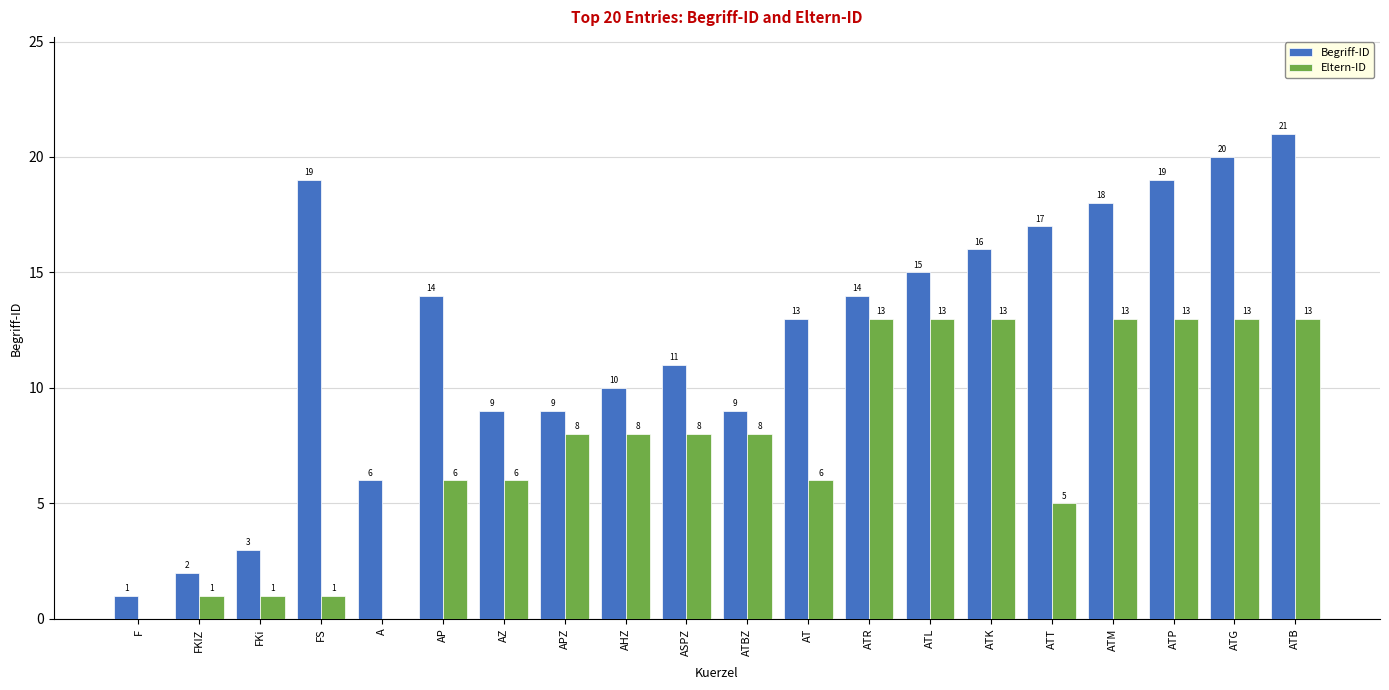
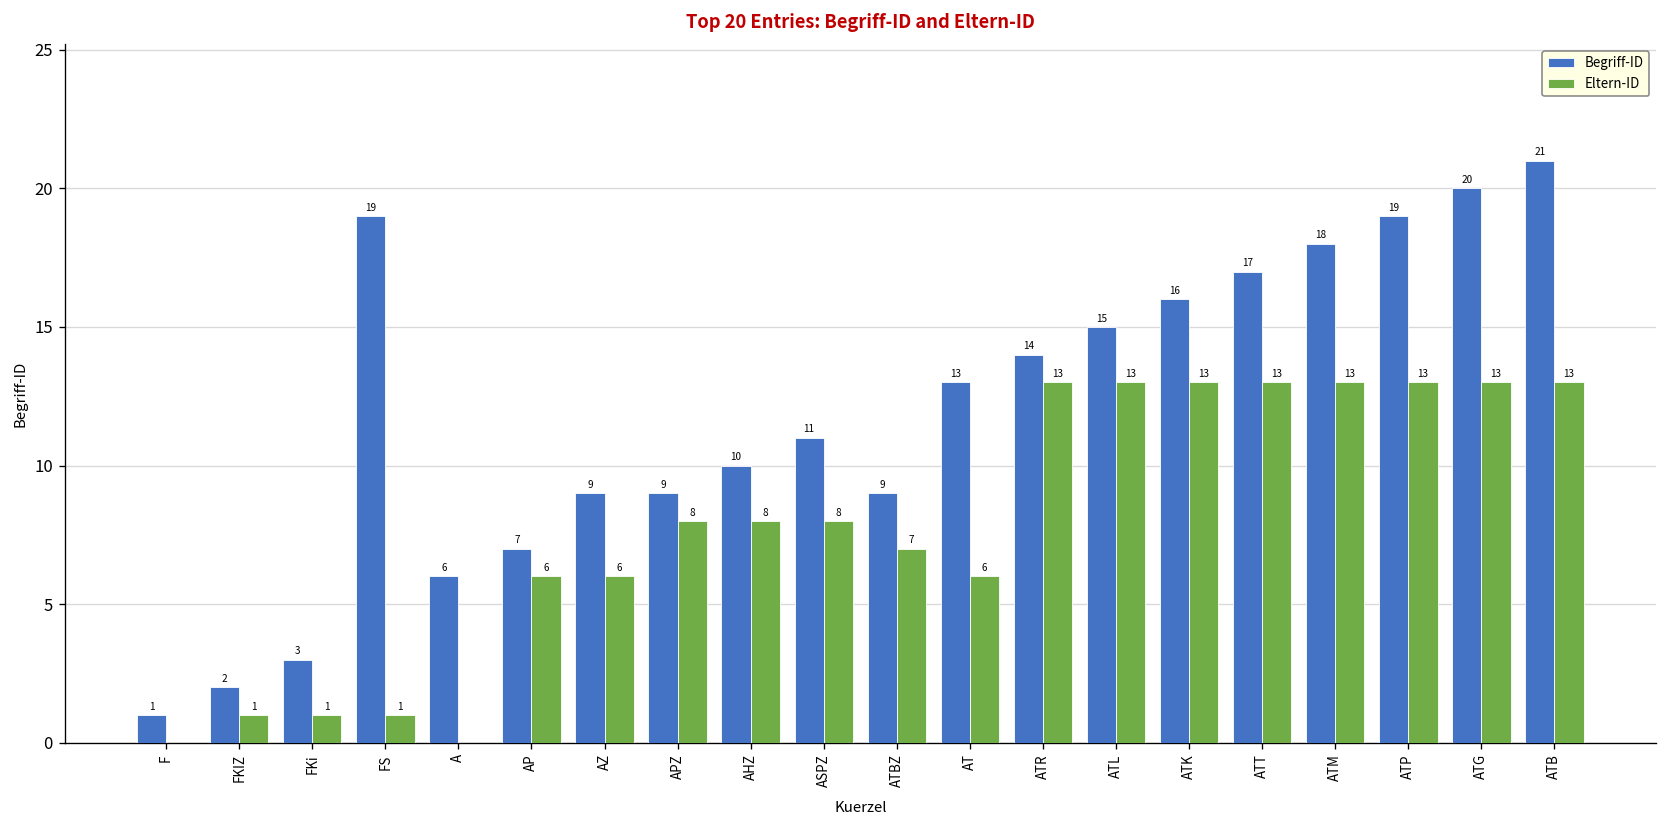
Begriff-ID, AP: 14 -> 7
Eltern-ID, ATBZ: 8 -> 7
Eltern-ID, ATT: 5 -> 13
